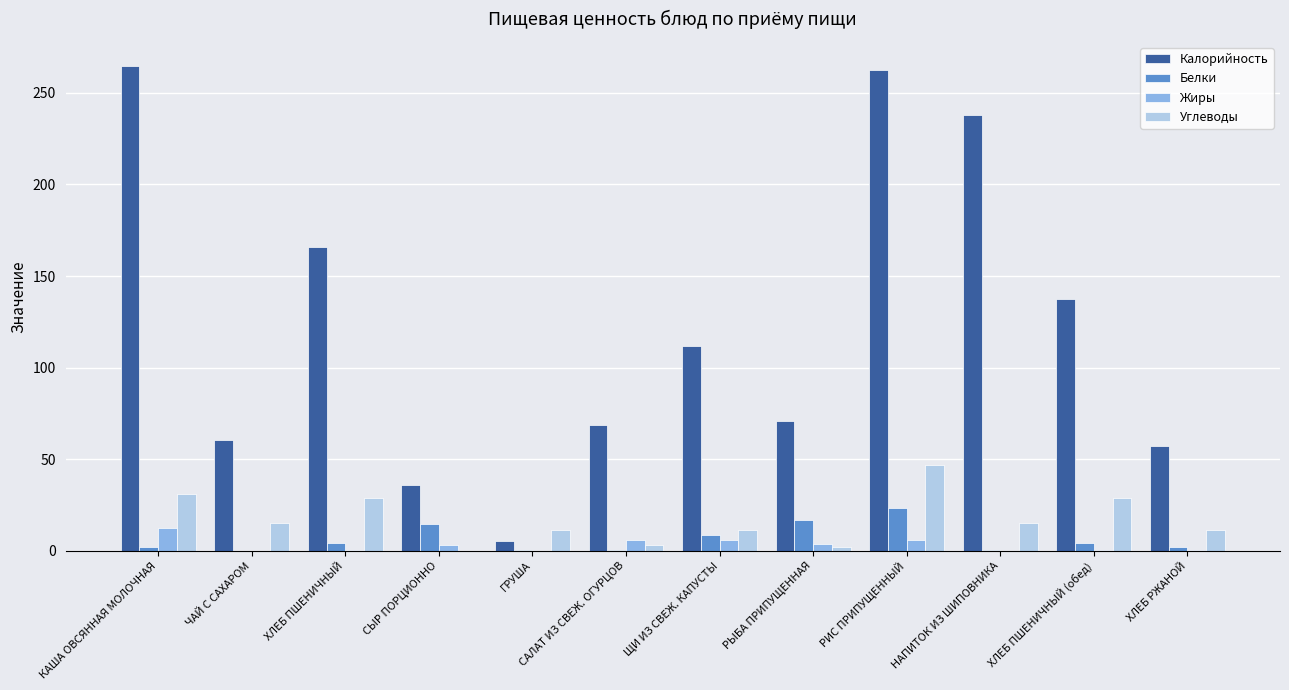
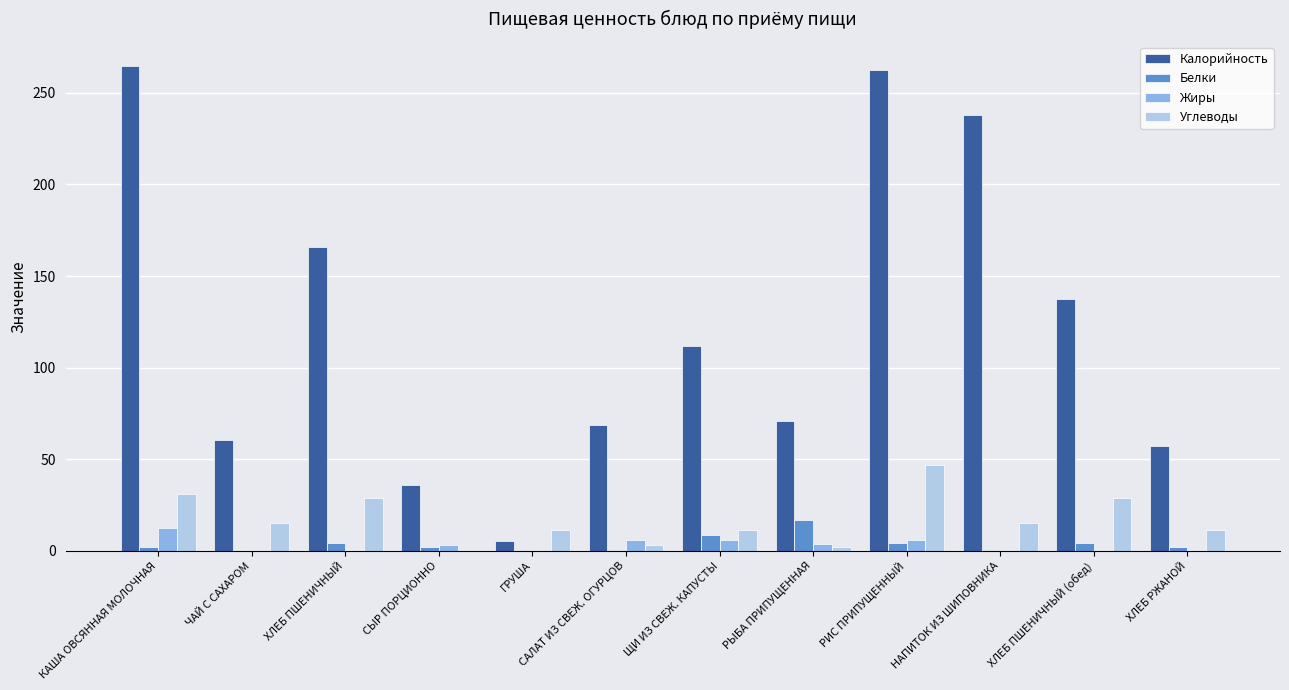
Белки, СЫР ПОРЦИОННО: 15 -> 2
Белки, РИС ПРИПУЩЕННЫЙ: 23 -> 4
